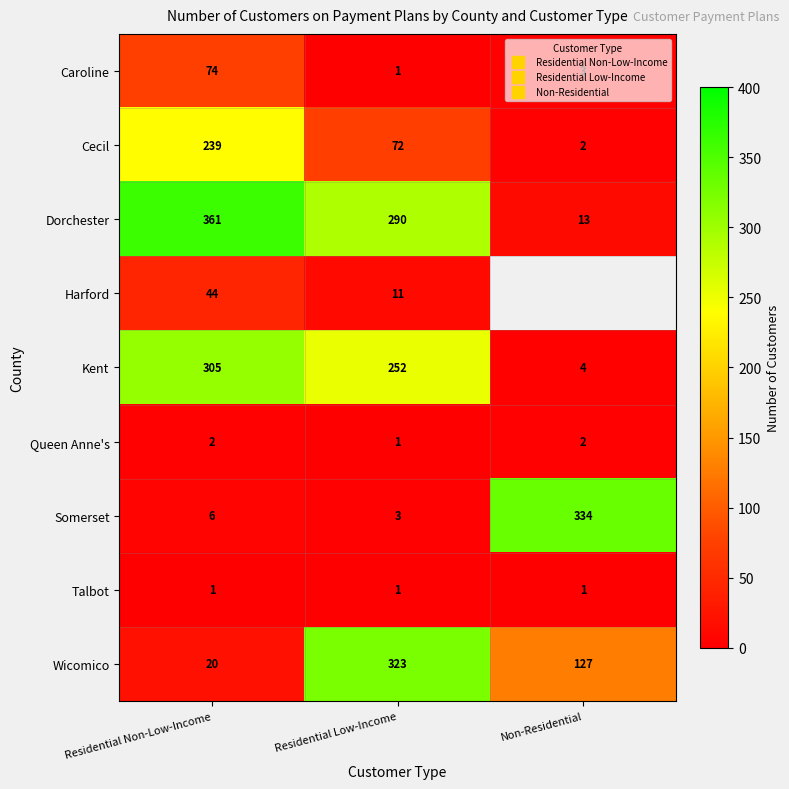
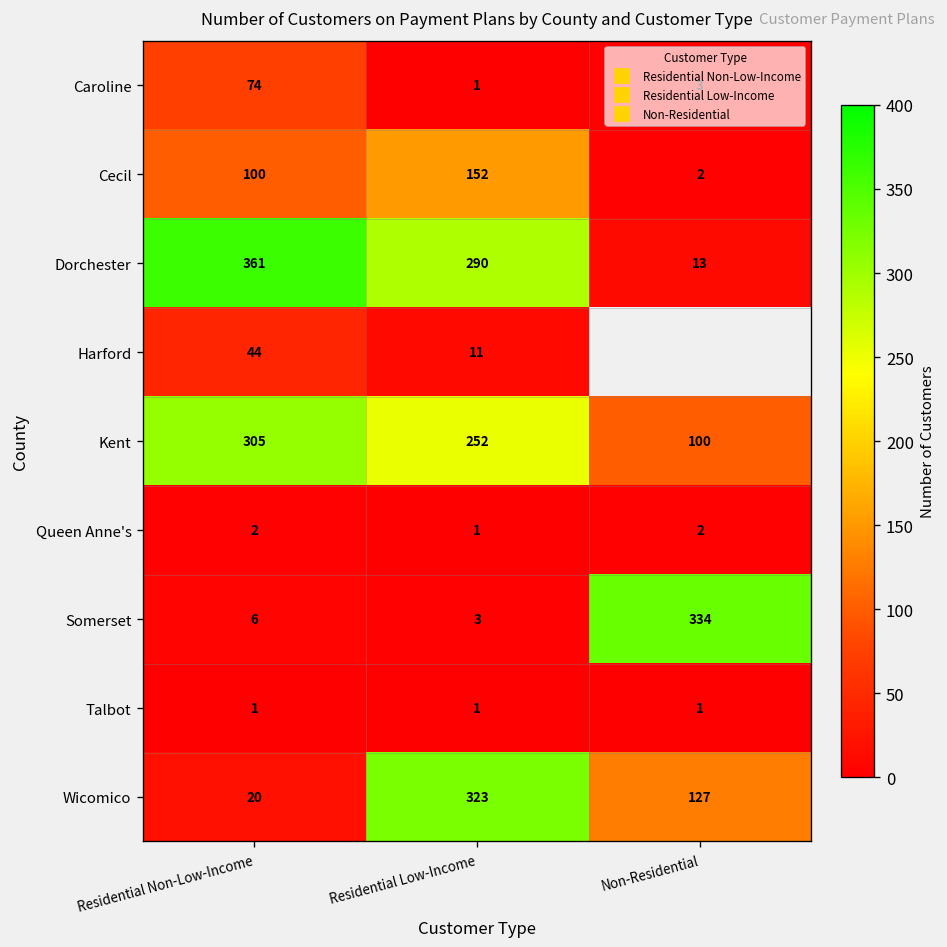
Cecil, Residential Non-Low-Income: 239 -> 100
Cecil, Residential Low-Income: 72 -> 152
Kent, Non-Residential: 4 -> 100
